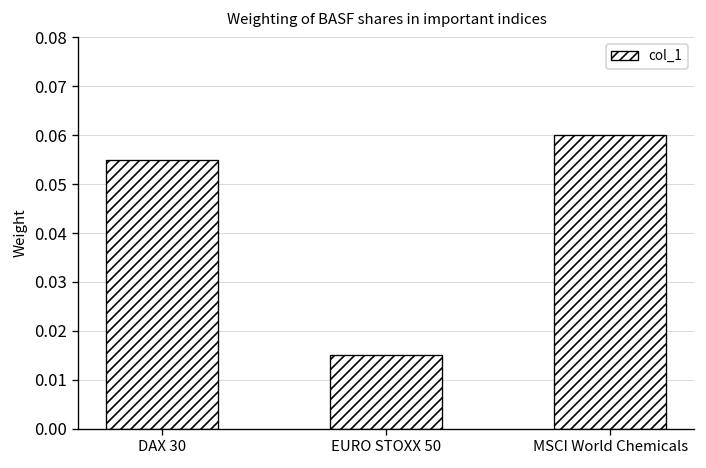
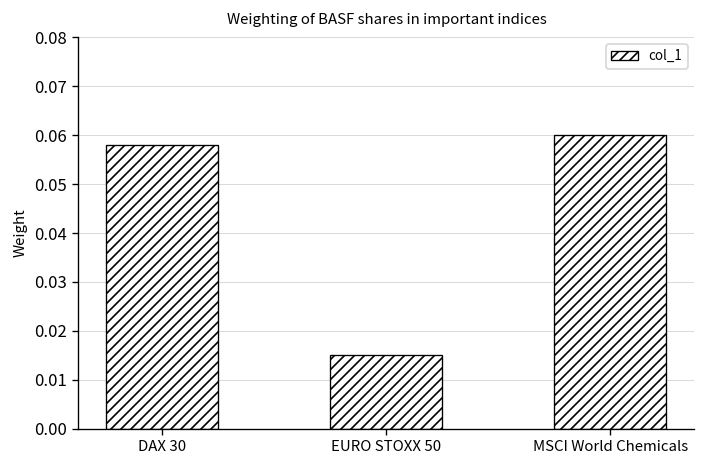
DAX 30: 0.055 -> 0.058
